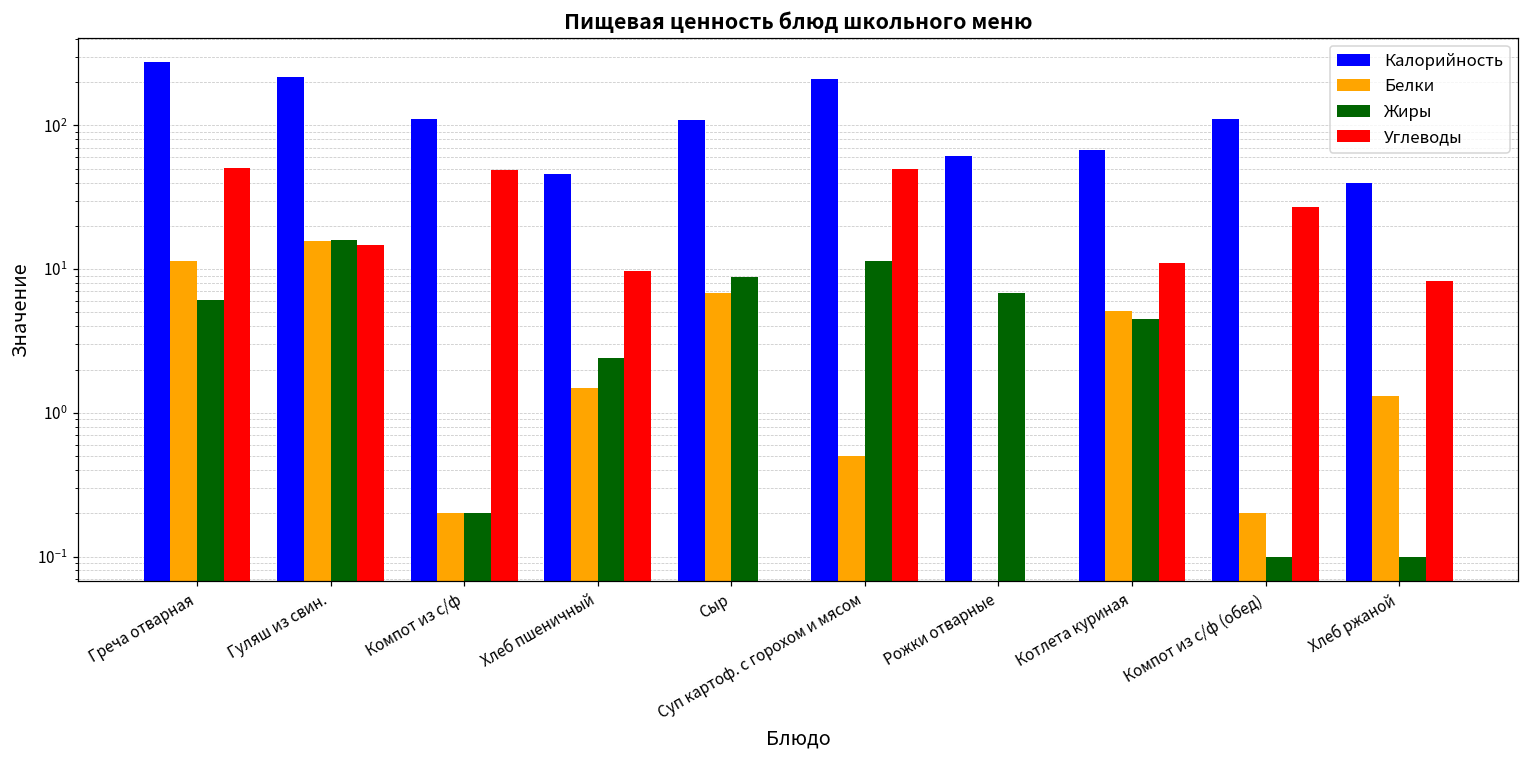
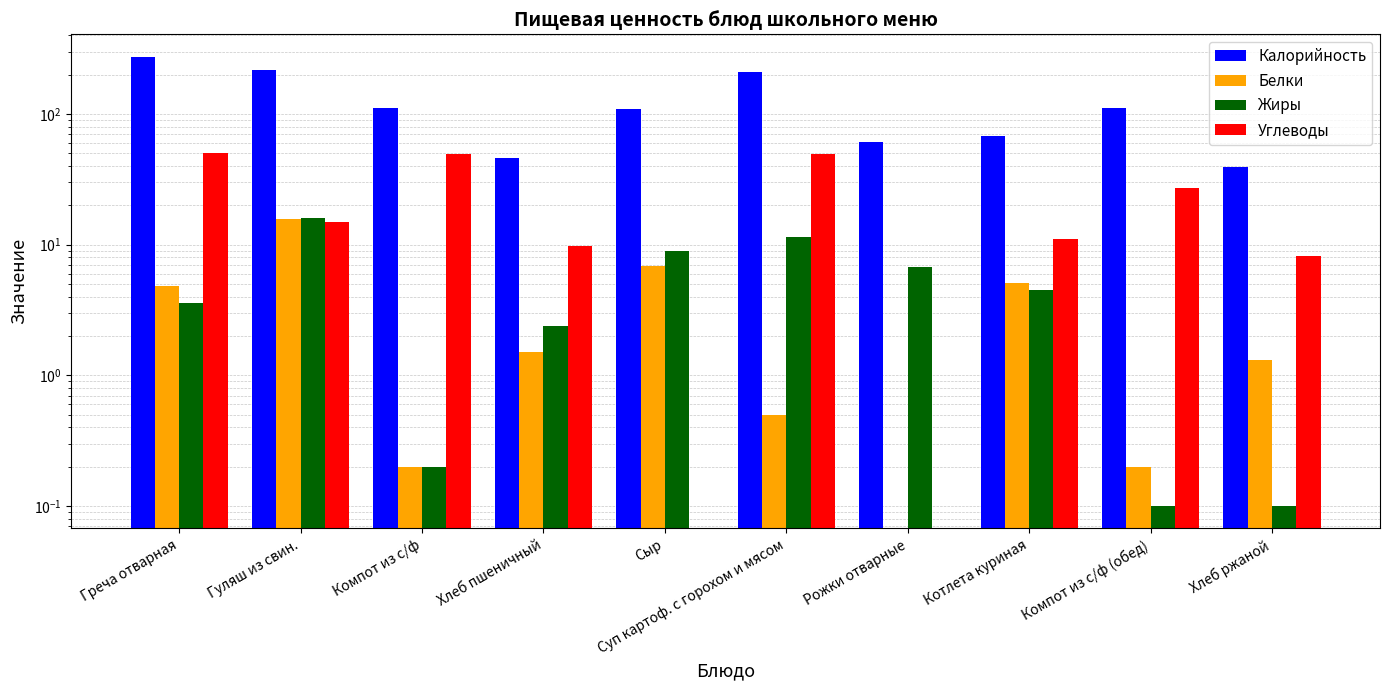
Белки, Греча отварная: 11 -> 4.8
Жиры, Греча отварная: 6 -> 3.6
